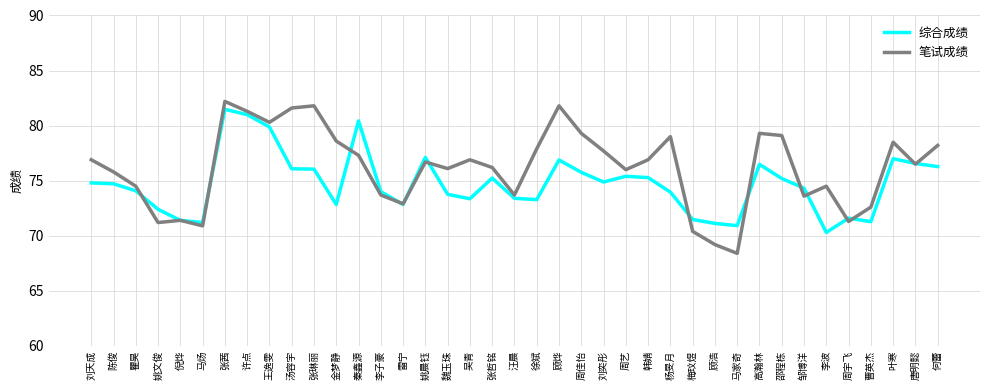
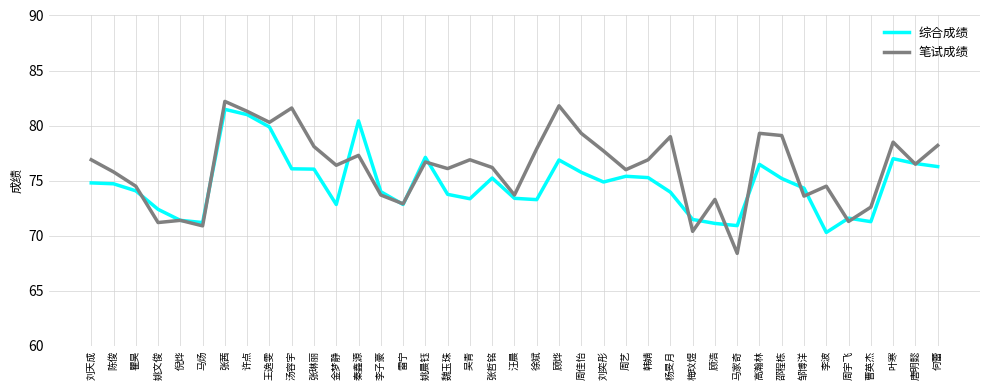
笔试成绩, 张琳丽: 81.8 -> 78.1
笔试成绩, 金梦静: 78.6 -> 76.4
笔试成绩, 顾浩: 69.2 -> 73.3
